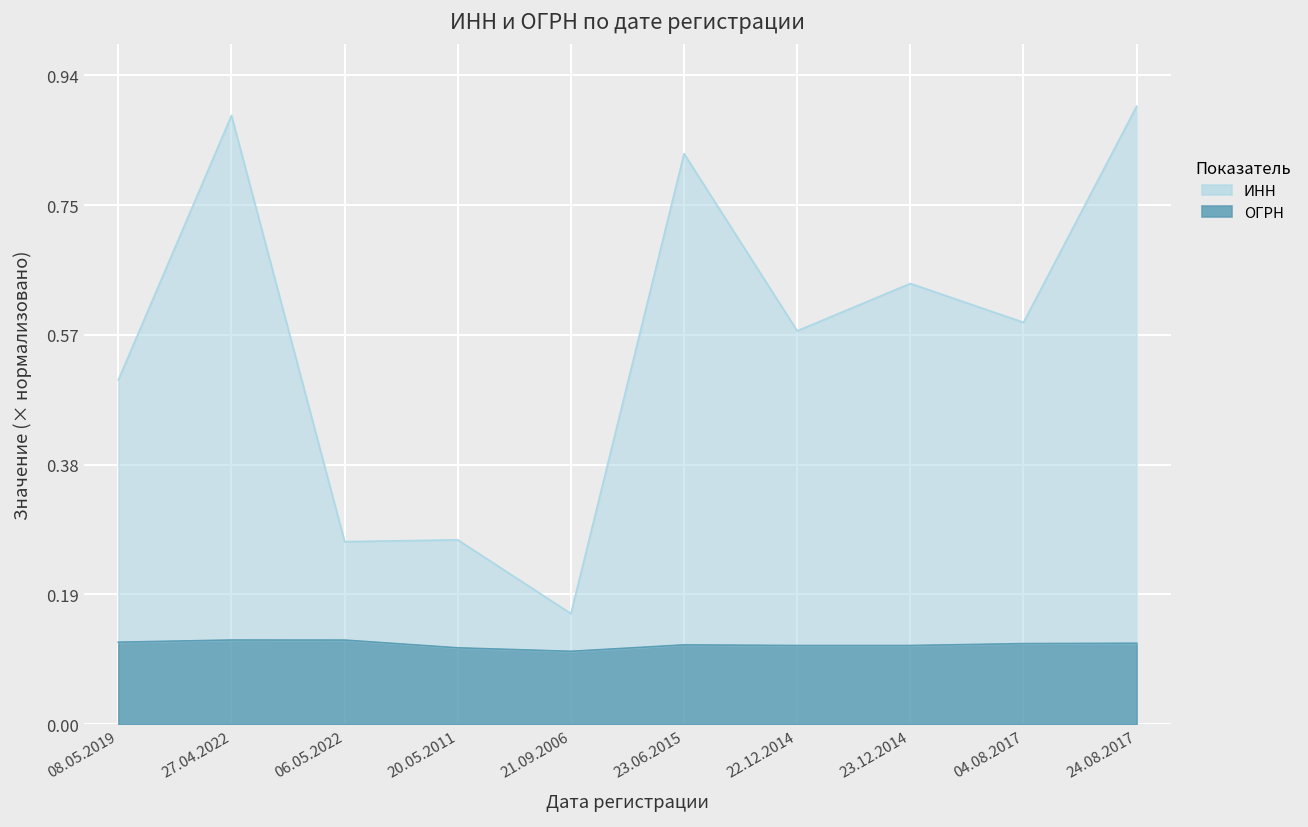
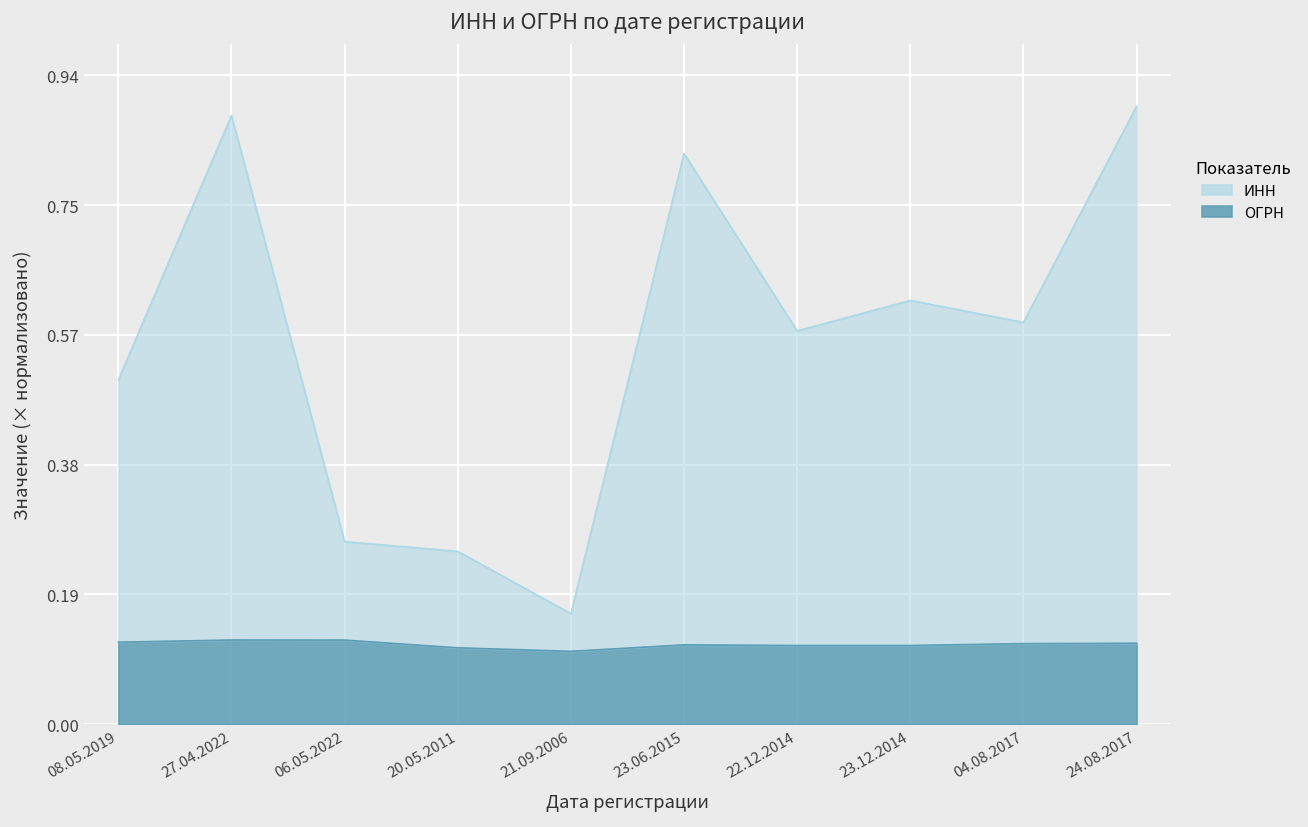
ИНН, 20.05.2011: 0.16 -> 0.14
ИНН, 23.12.2014: 0.53 -> 0.50
